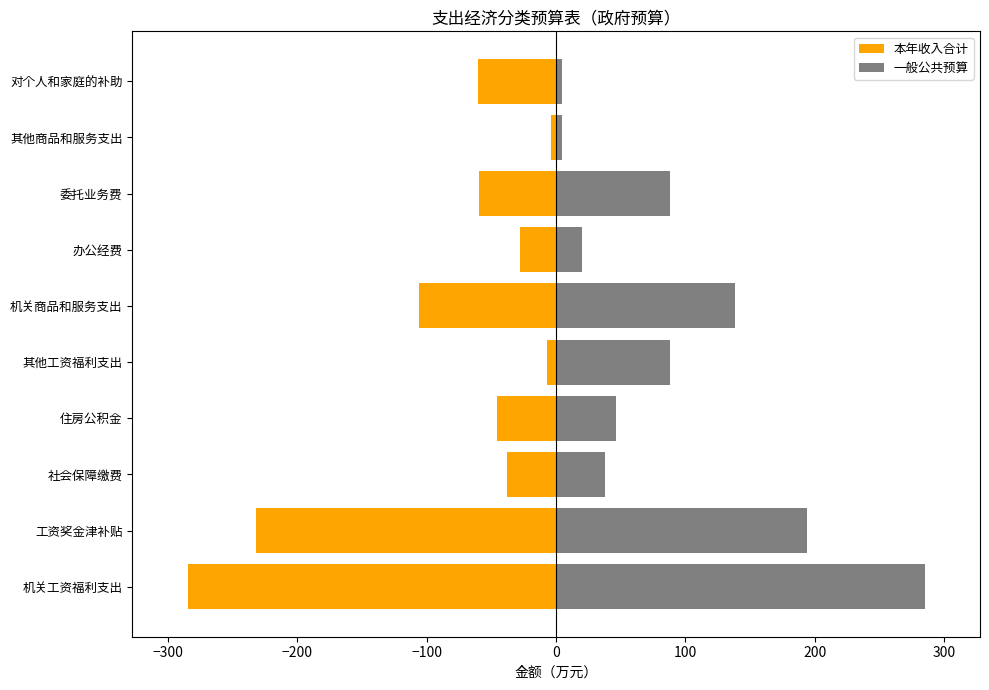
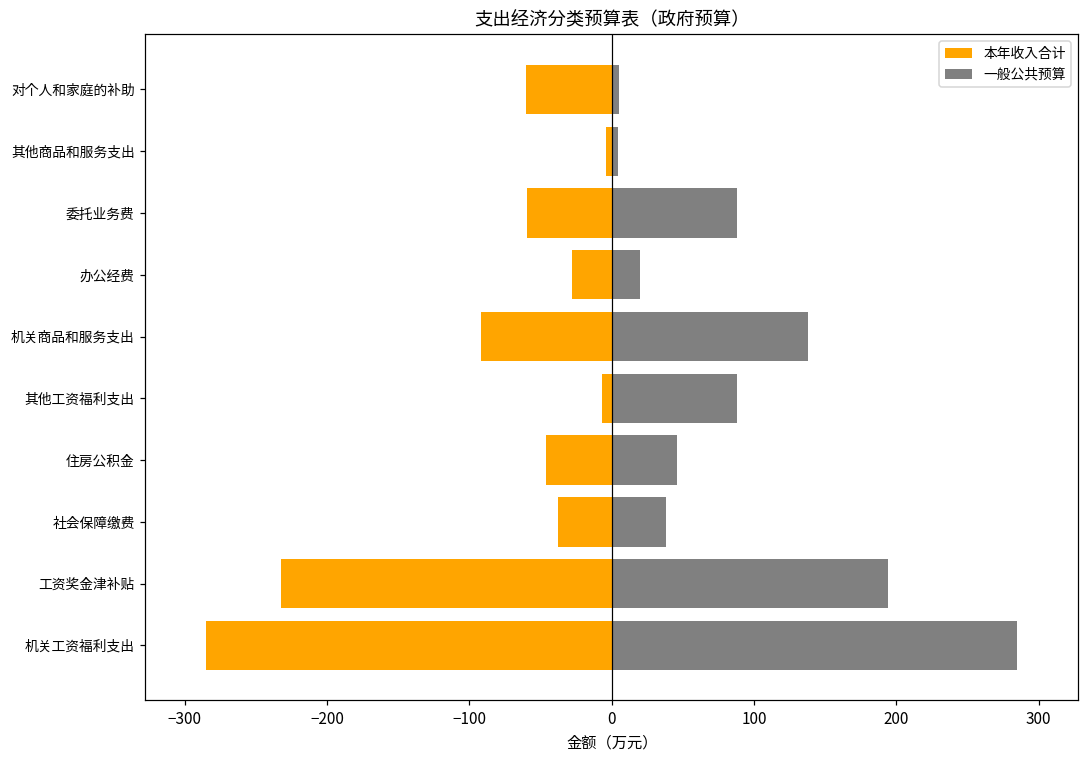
本年收入合计, 机关商品和服务支出: -106 -> -92
